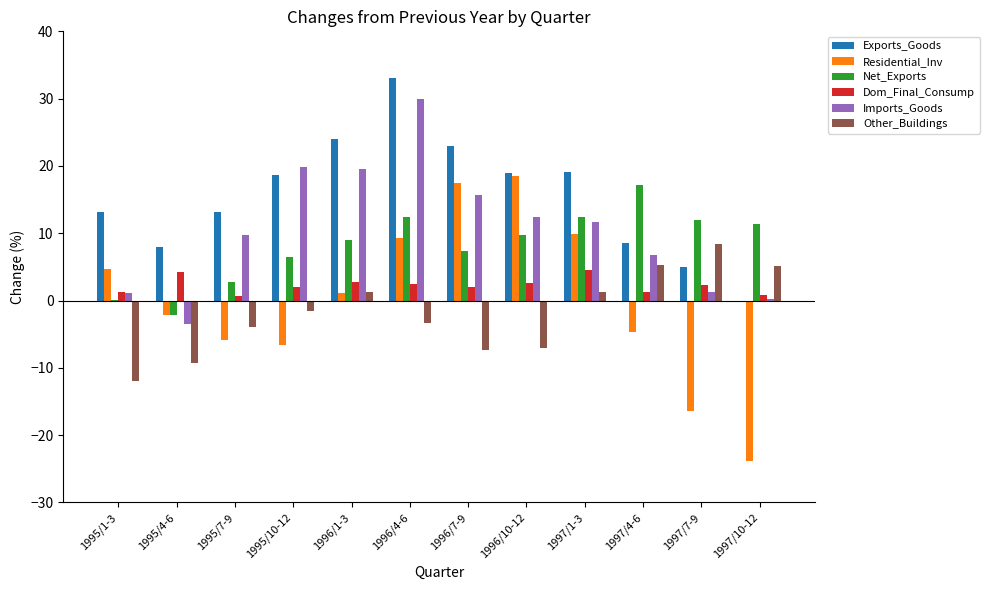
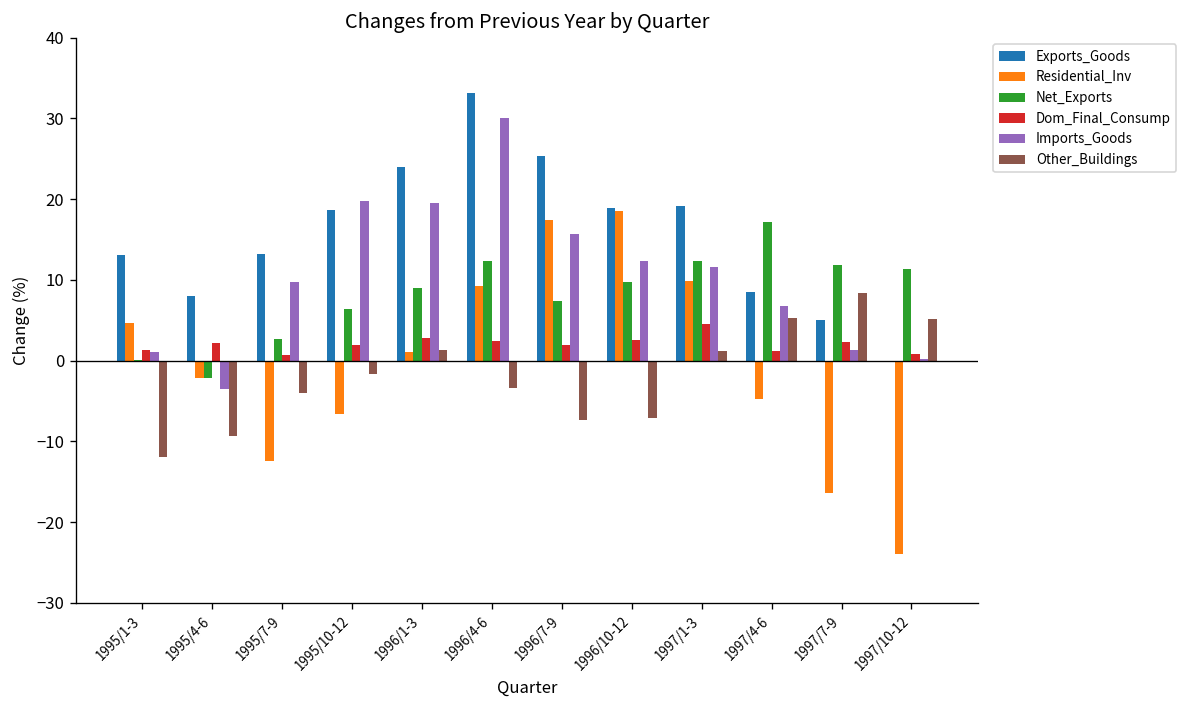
Dom_Final_Consump, 1995/4-6: 4 -> 2
Residential_Inv, 1995/7-9: -6 -> -12
Exports_Goods, 1996/7-9: 23 -> 25
